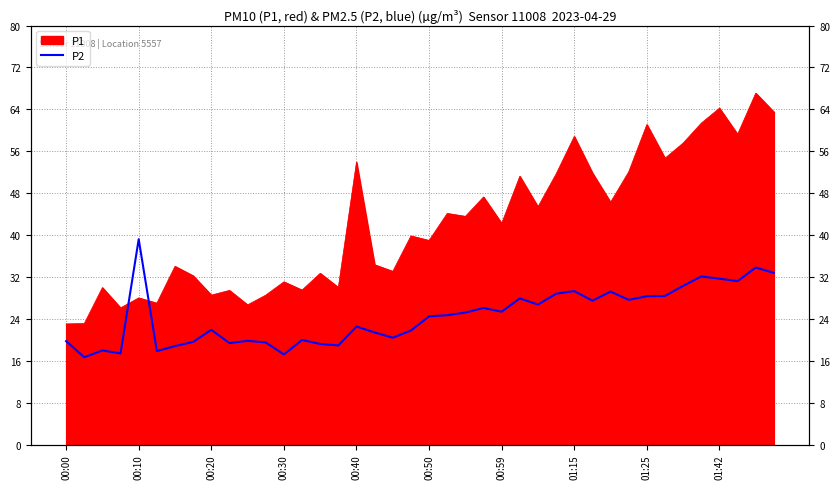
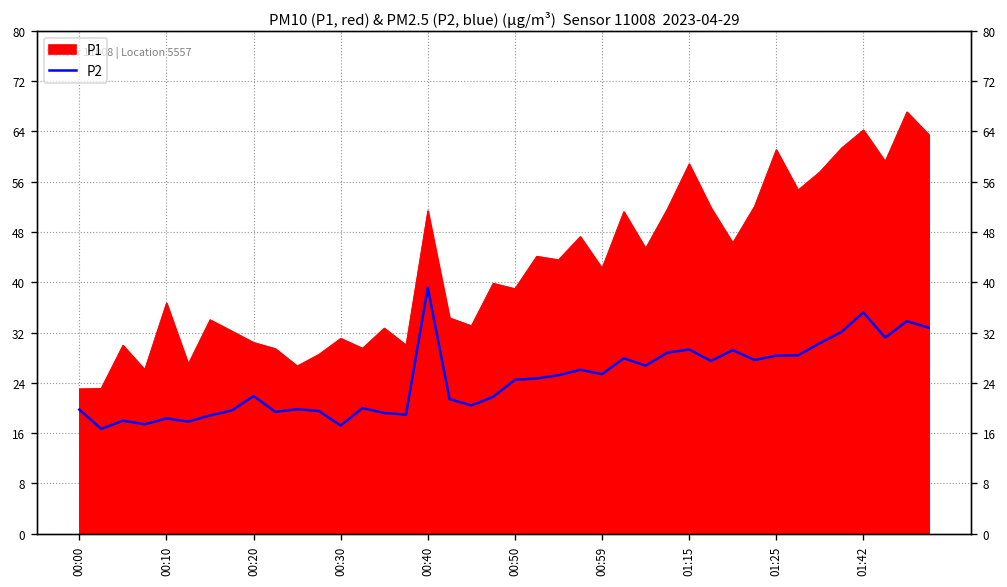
P1, 00:10: 28 -> 37
P2, 00:10: 39 -> 18
P1, 00:20: 29 -> 30
P1, 00:40: 54 -> 51
P2, 00:40: 23 -> 39
P2, 01:42: 32 -> 35
